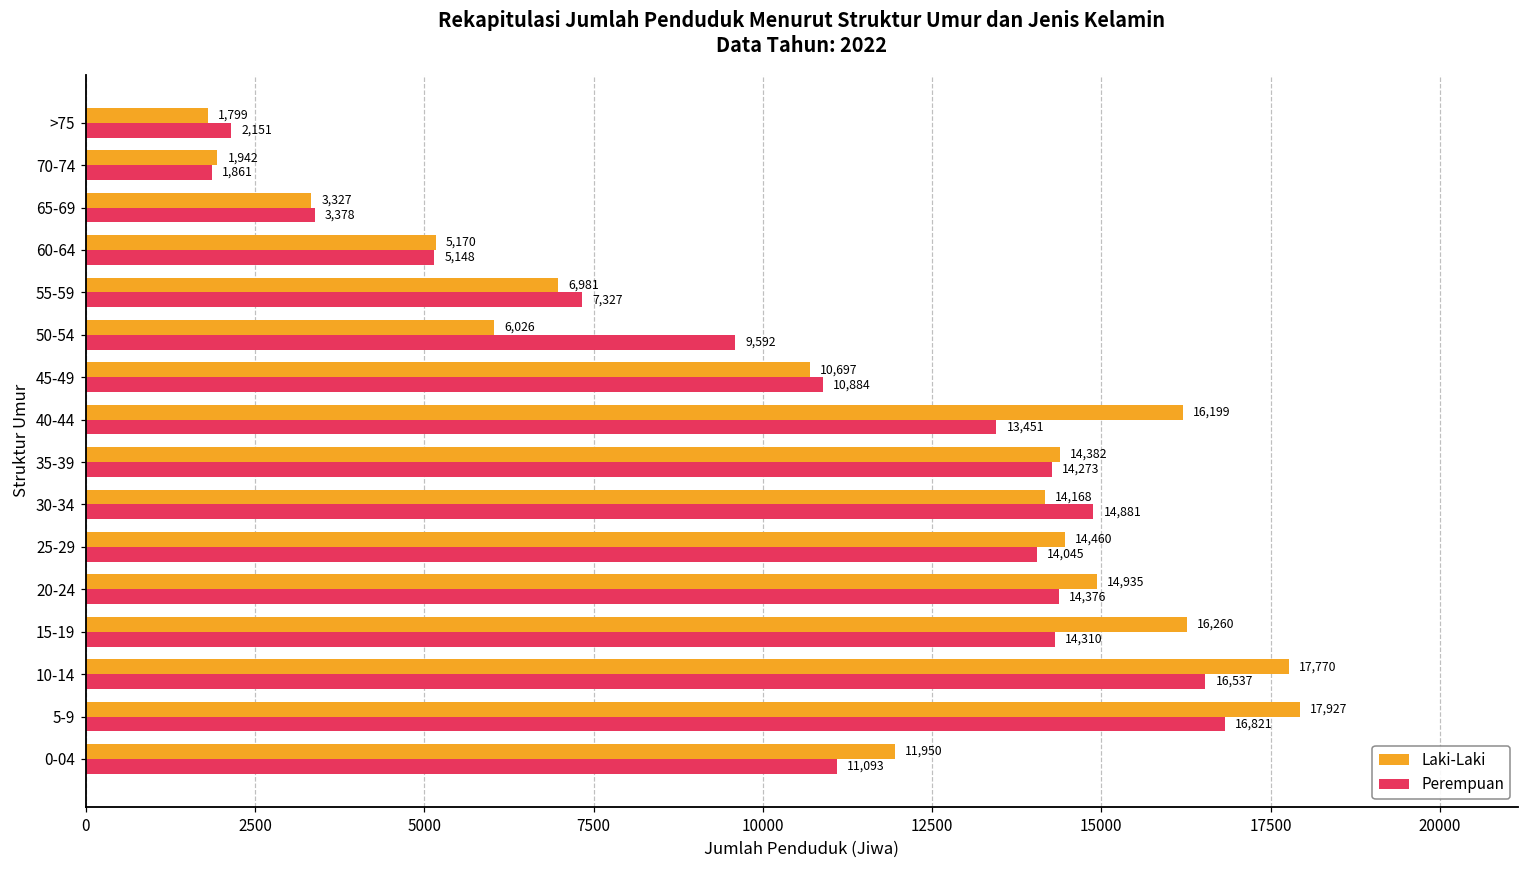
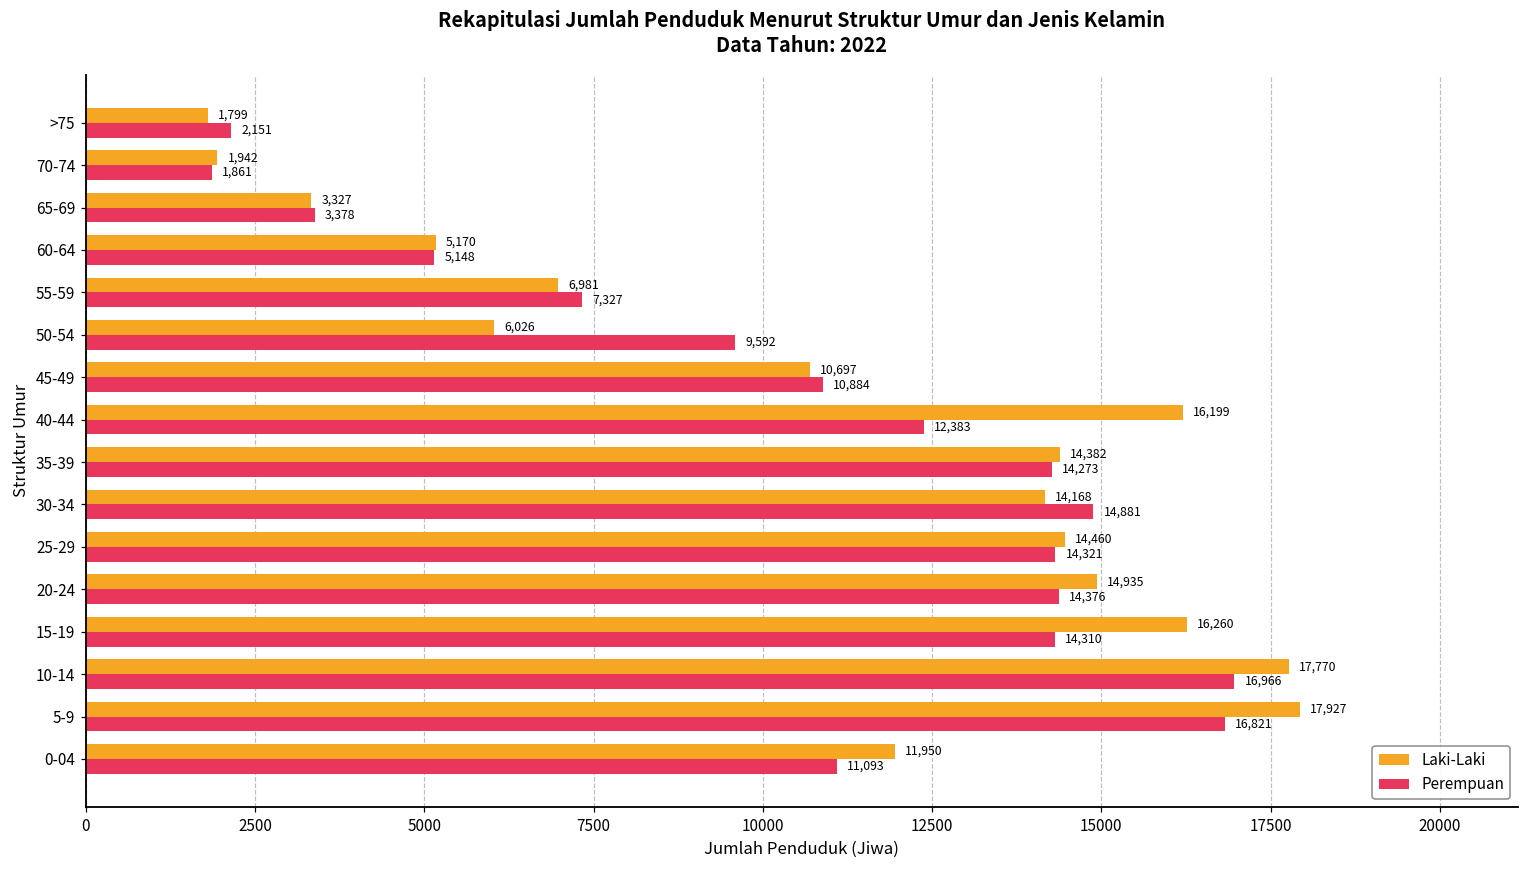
Perempuan, 40-44: 13,451 -> 12,383
Perempuan, 25-29: 14,045 -> 14,321
Perempuan, 10-14: 16,537 -> 16,966
